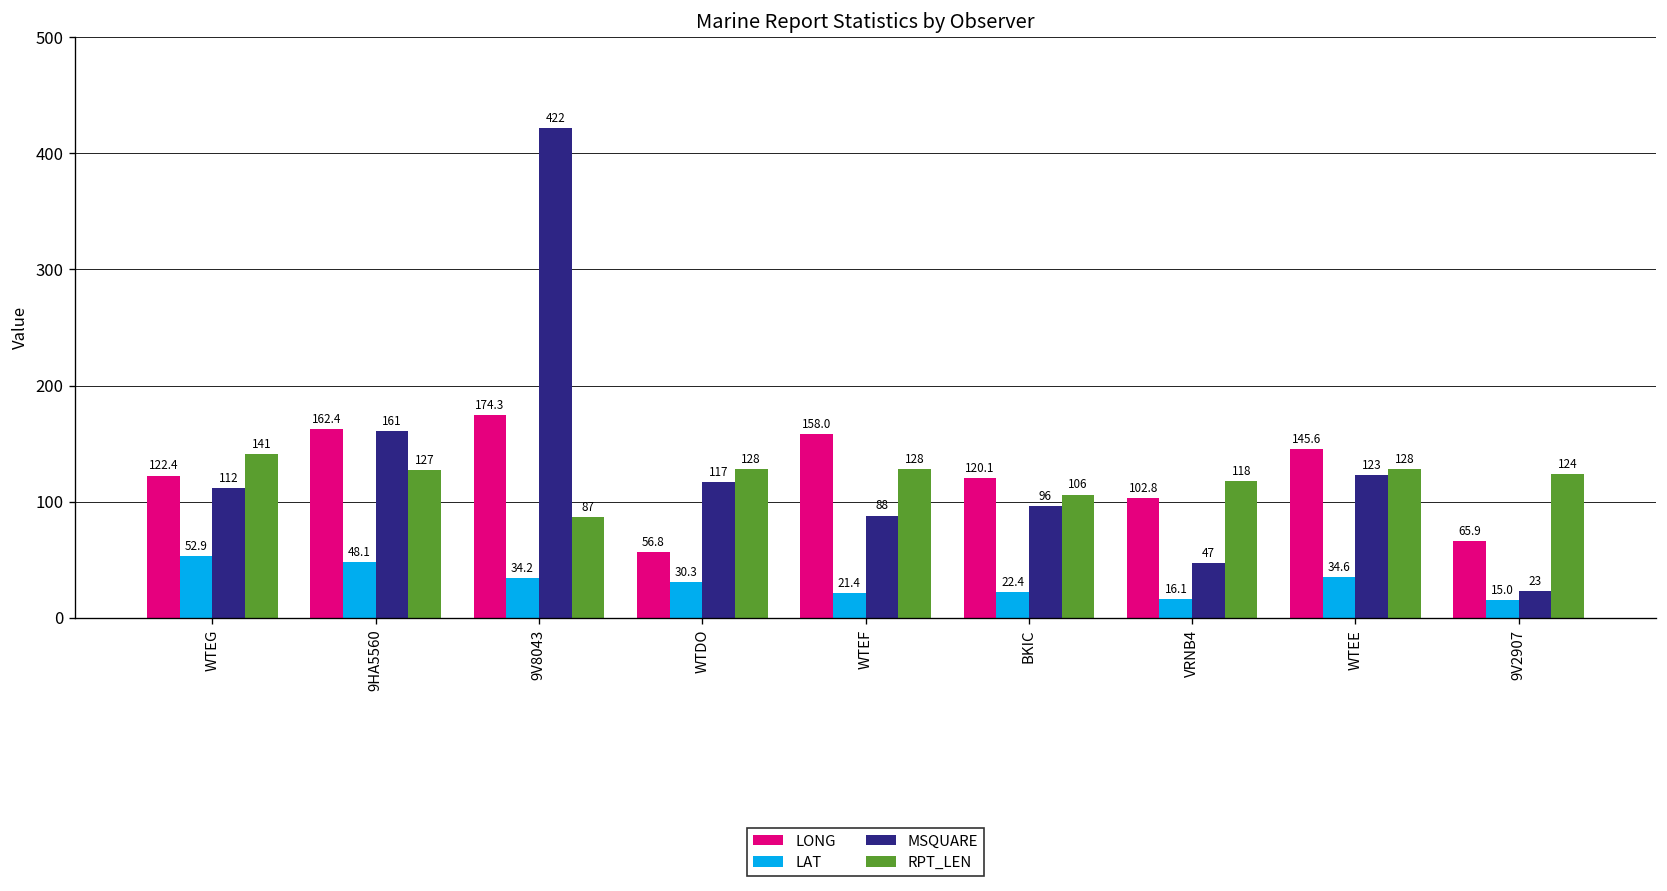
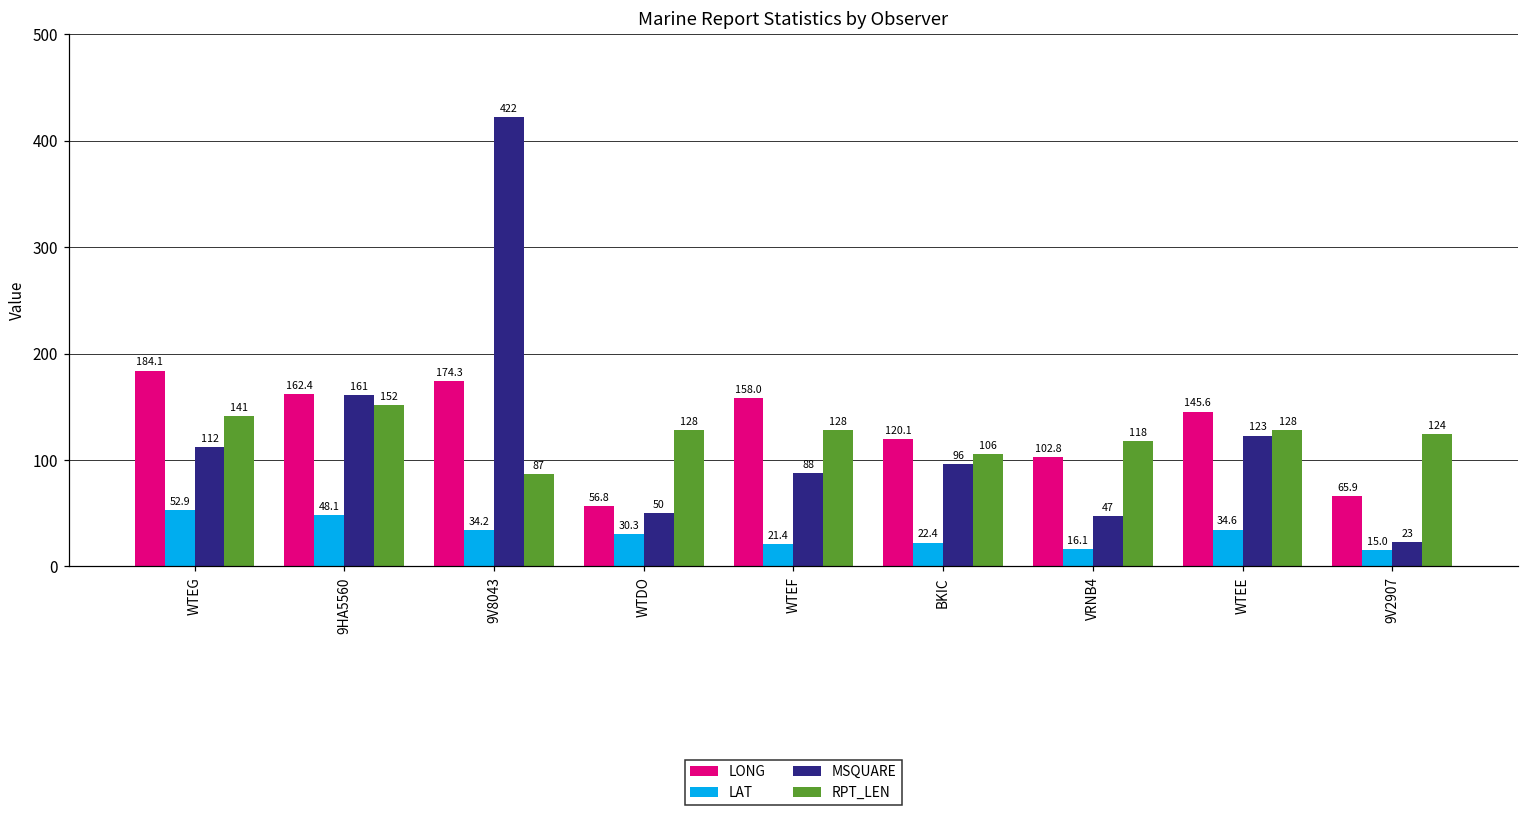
LONG, WTEG: 122.4 -> 184.1
RPT_LEN, 9HA5560: 127 -> 152
MSQUARE, WTDO: 117 -> 50
